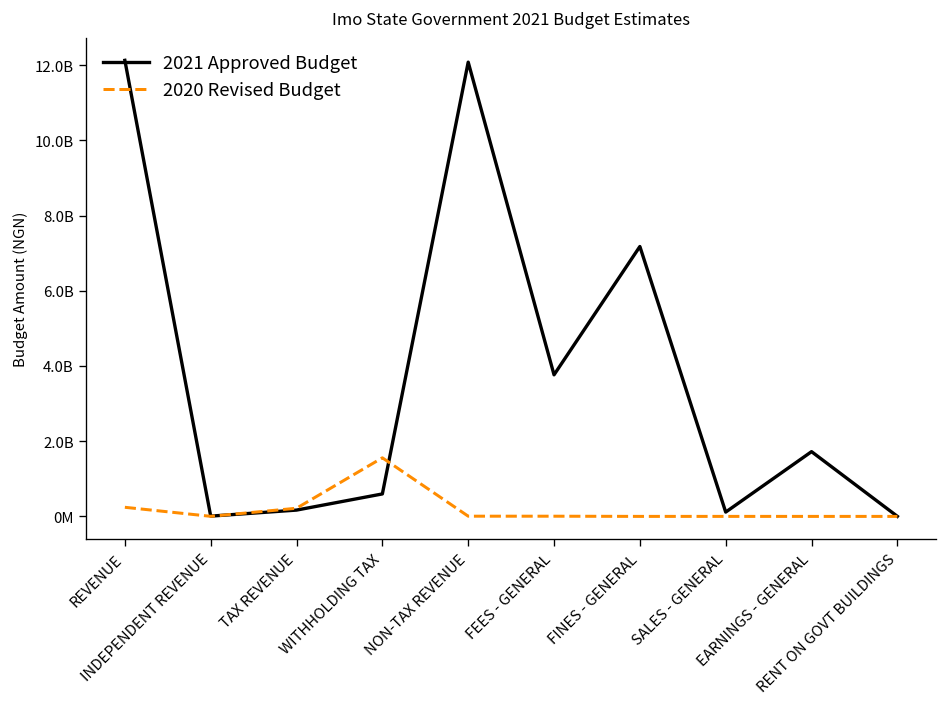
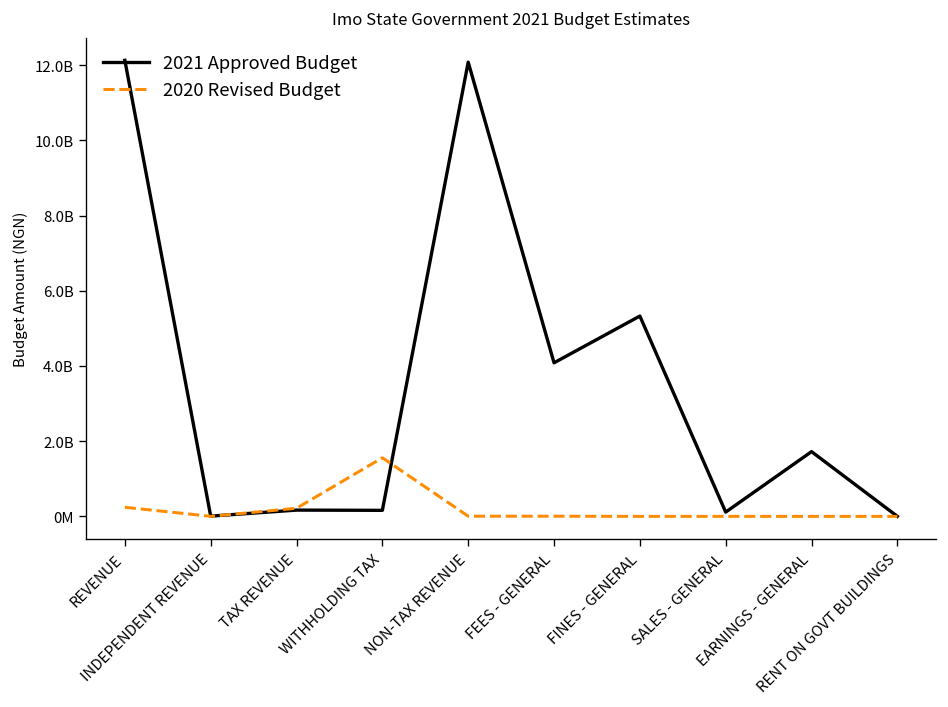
2021 Approved Budget, WITHHOLDING TAX: 600000000 -> 200000000
2021 Approved Budget, FEES - GENERAL: 3800000000 -> 4100000000
2021 Approved Budget, FINES - GENERAL: 7200000000 -> 5300000000
